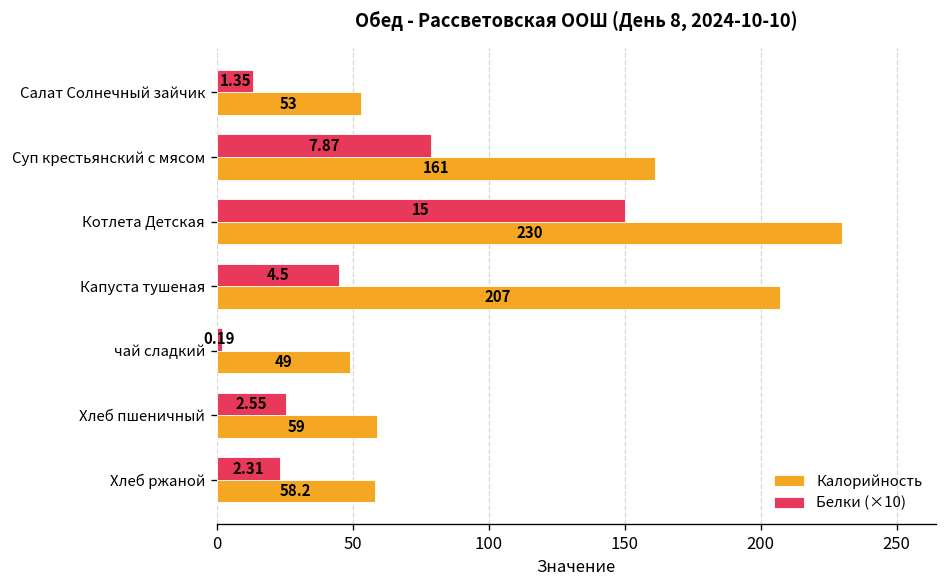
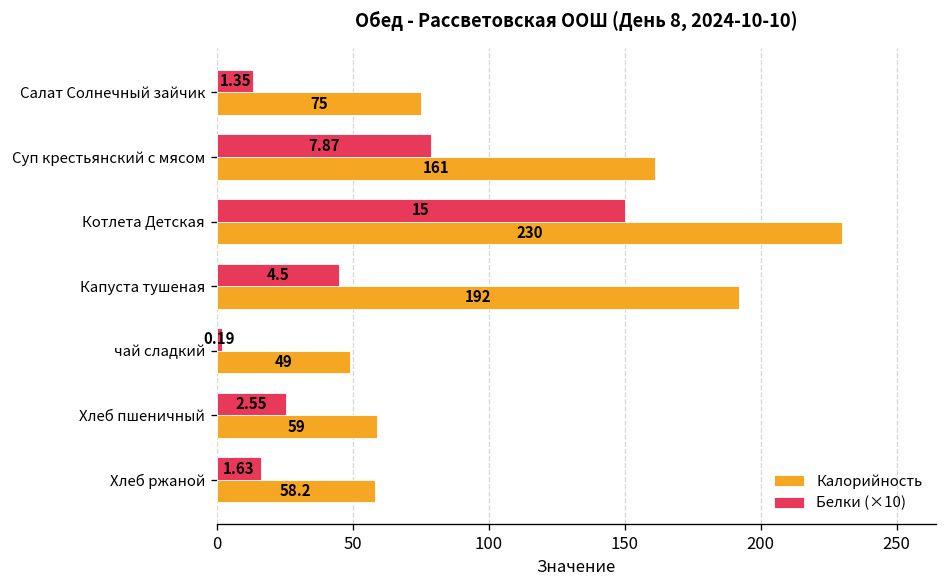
Калорийность, Салат Солнечный зайчик: 53 -> 75
Калорийность, Капуста тушеная: 207 -> 192
Белки (×10), Хлеб ржаной: 2.31 -> 1.63
